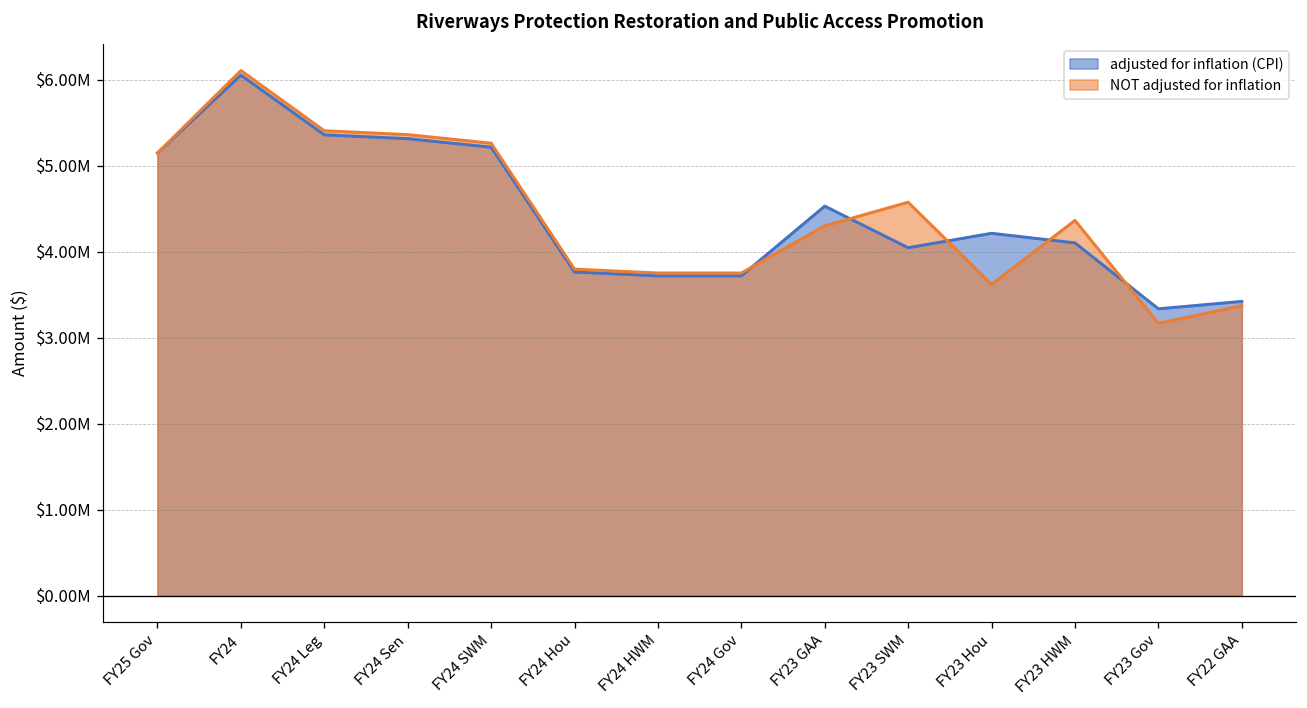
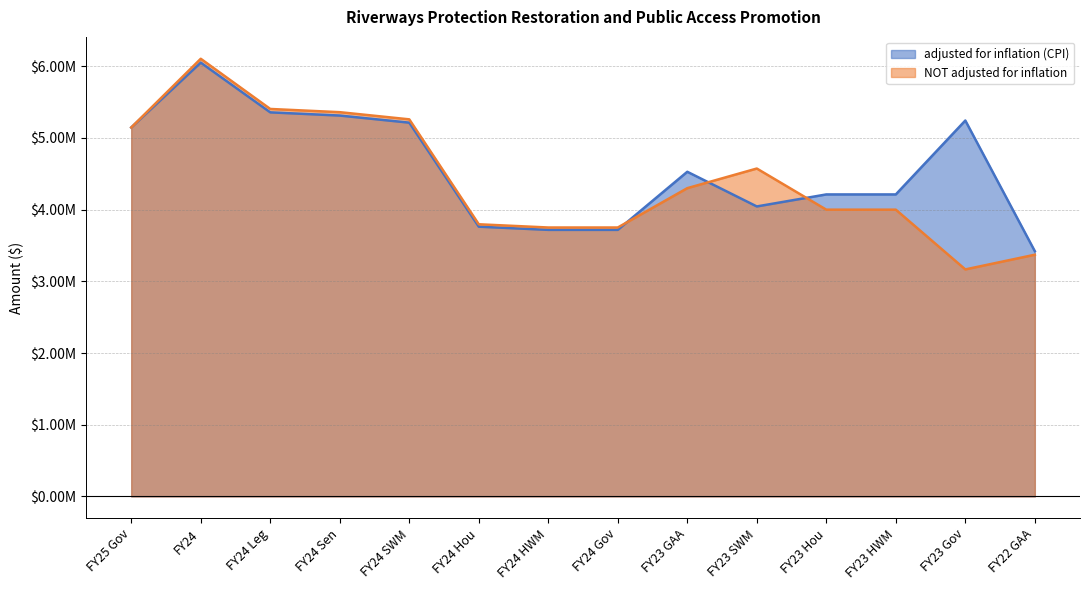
NOT adjusted for inflation, FY23 Hou: $3600000 -> $4000000
adjusted for inflation (CPI), FY23 HWM: $4100000 -> $4200000
NOT adjusted for inflation, FY23 HWM: $4400000 -> $4000000
adjusted for inflation (CPI), FY23 Gov: $3300000 -> $5200000
